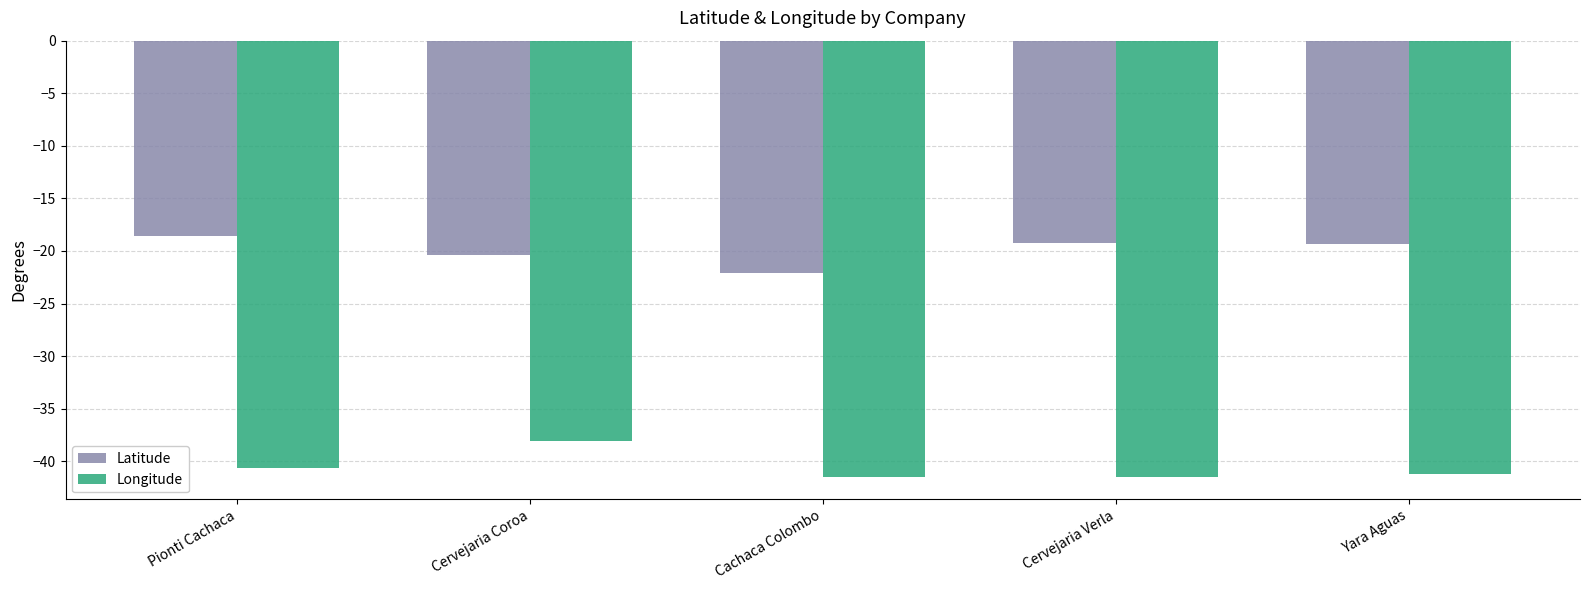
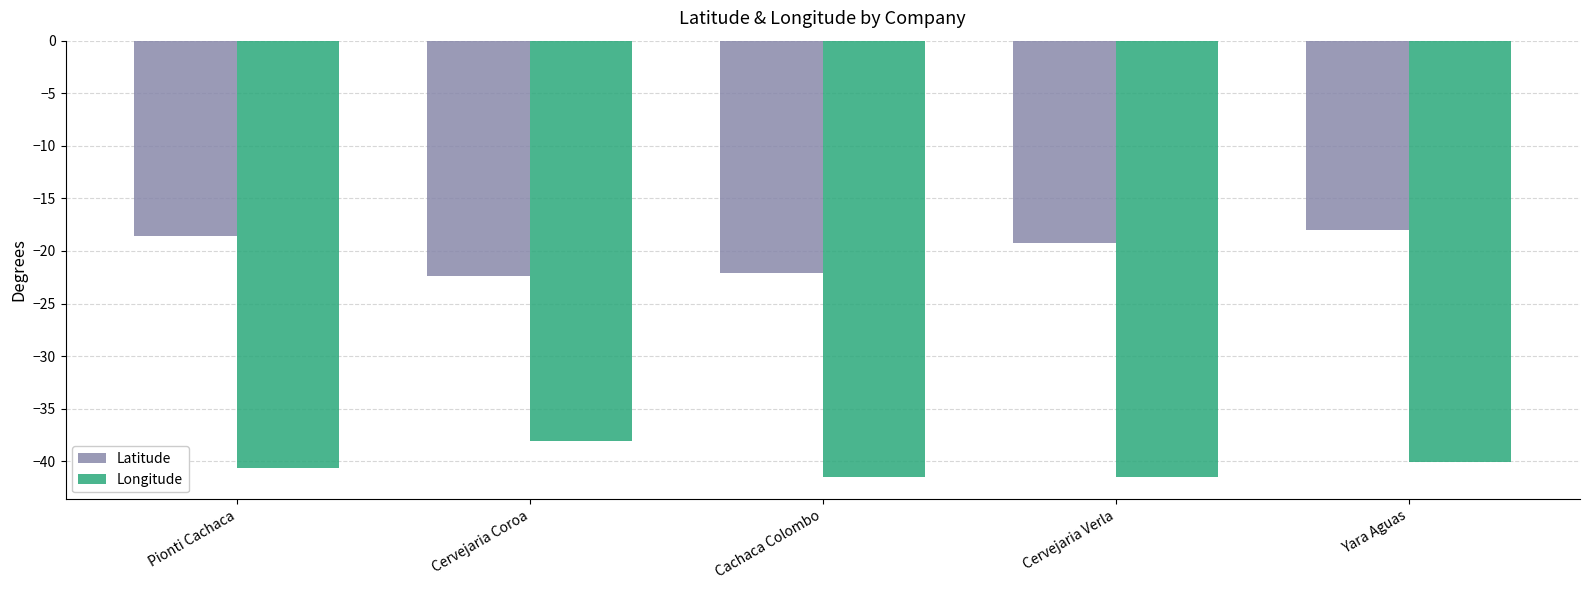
Latitude, Cervejaria Coroa: -20.4 -> -22.4
Latitude, Yara Aguas: -19.3 -> -18.0
Longitude, Yara Aguas: -41.2 -> -40.1
